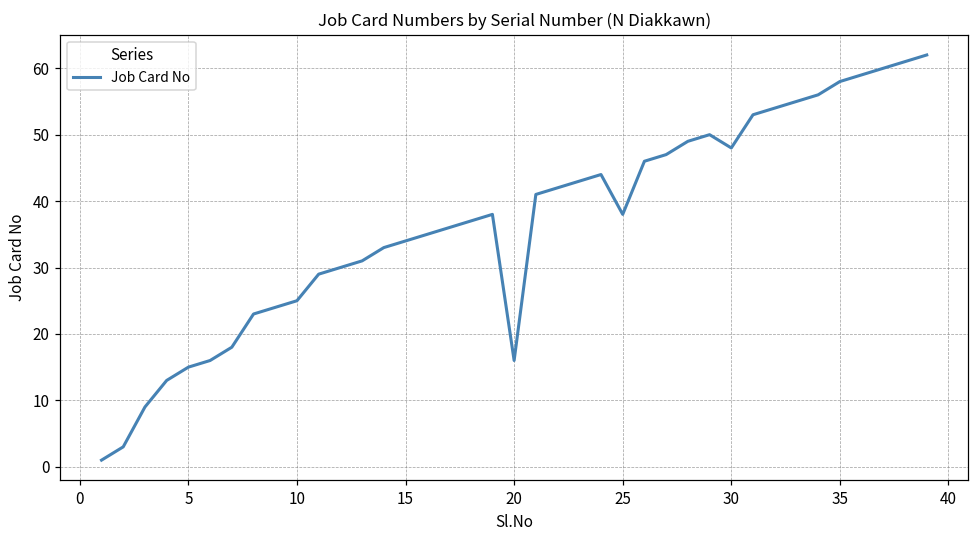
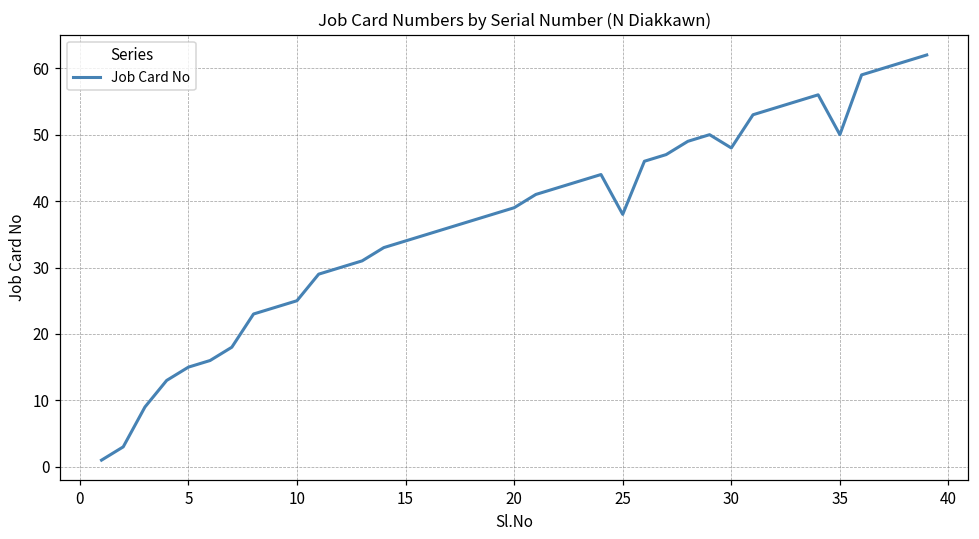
20: 16 -> 39
35: 58 -> 50
